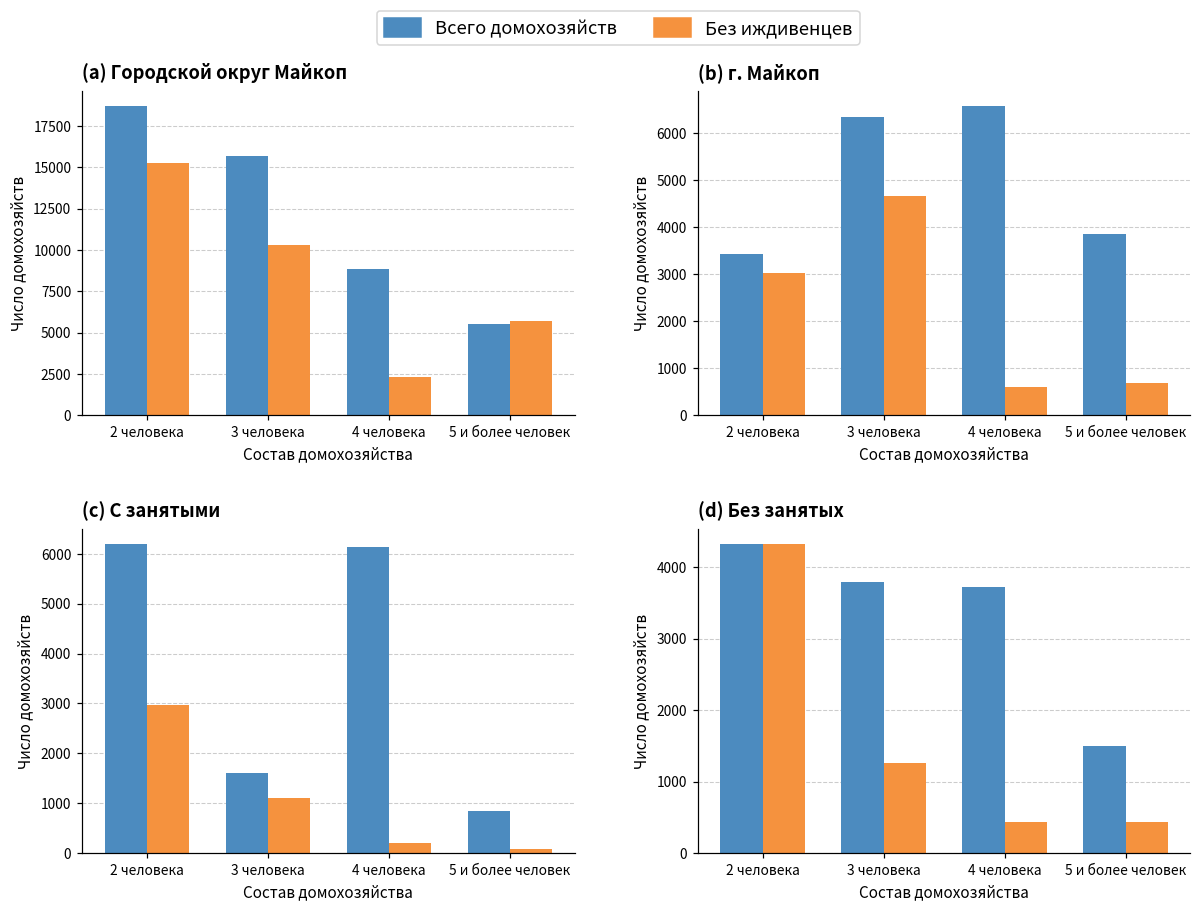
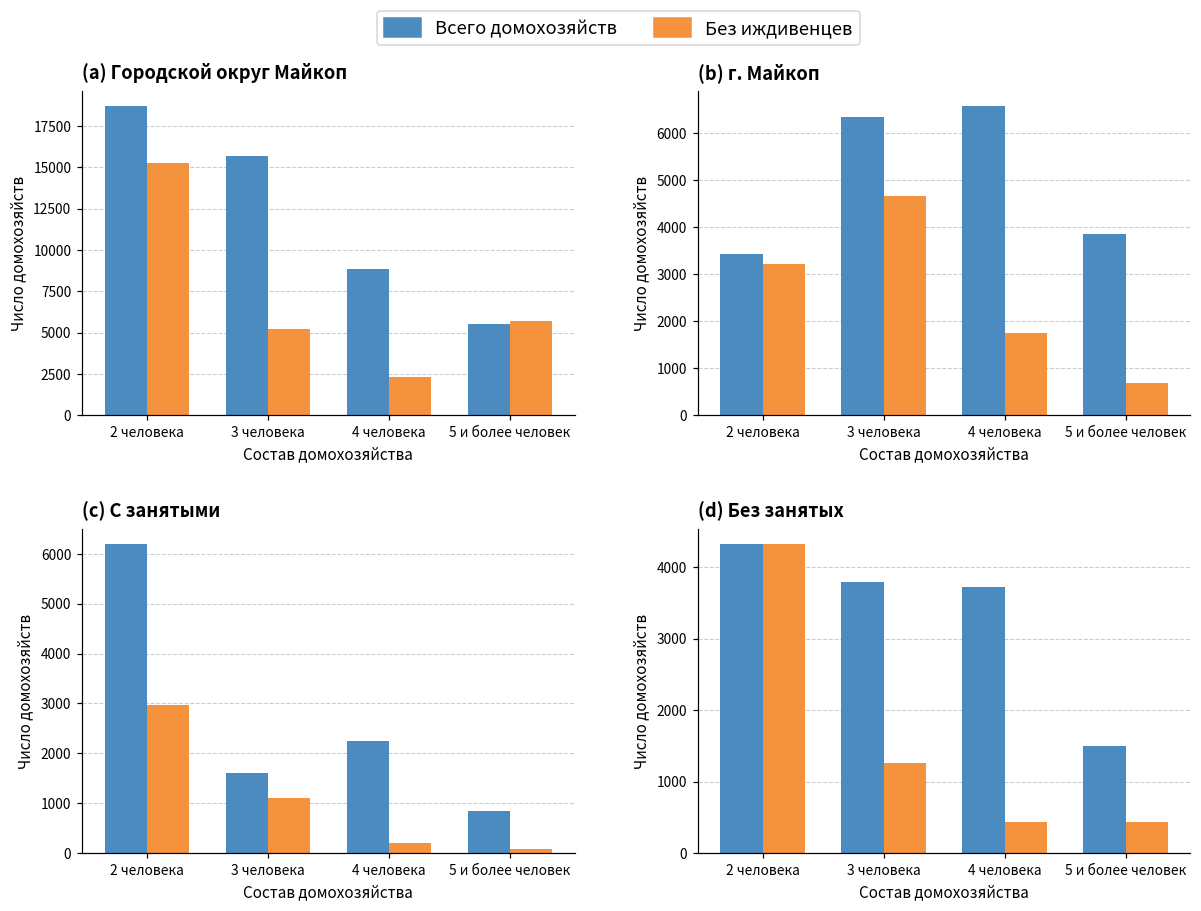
(a) Городской округ Майкоп, Без иждивенцев, 3 человека: 10300 -> 5200
(b) г. Майкоп, Без иждивенцев, 2 человека: 3000 -> 3200
(b) г. Майкоп, Без иждивенцев, 4 человека: 600 -> 1800
(c) С занятыми, Всего домохозяйств, 4 человека: 6100 -> 2200
